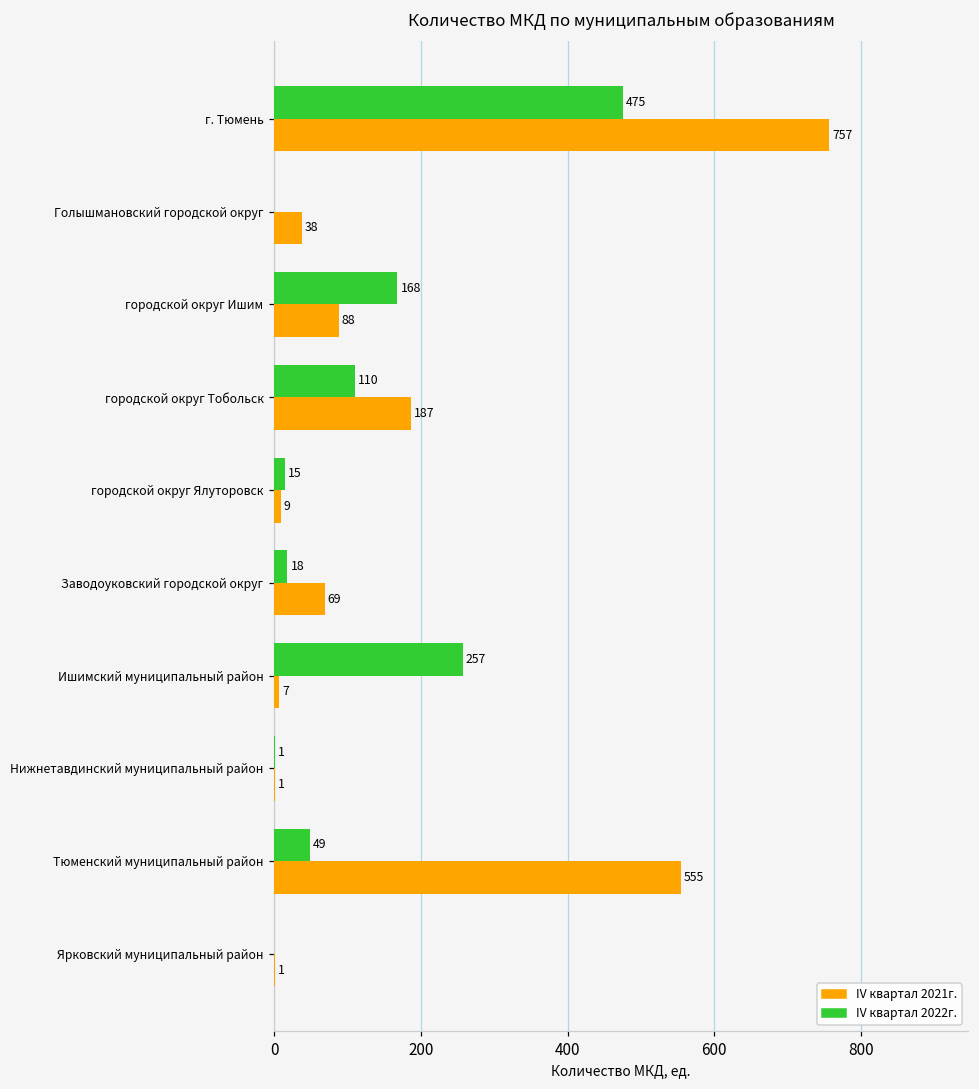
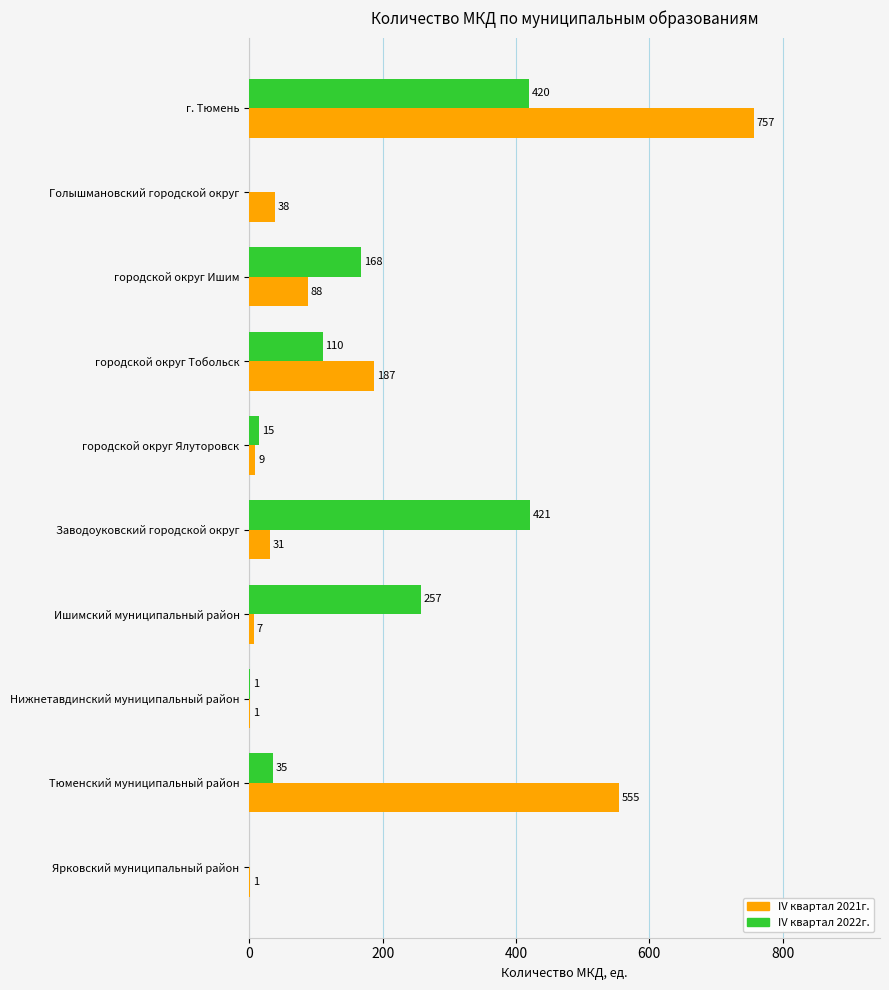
IV квартал 2022г., г. Тюмень: 475 -> 420
IV квартал 2022г., Заводоуковский городской округ: 18 -> 421
IV квартал 2021г., Заводоуковский городской округ: 69 -> 31
IV квартал 2022г., Тюменский муниципальный район: 49 -> 35
